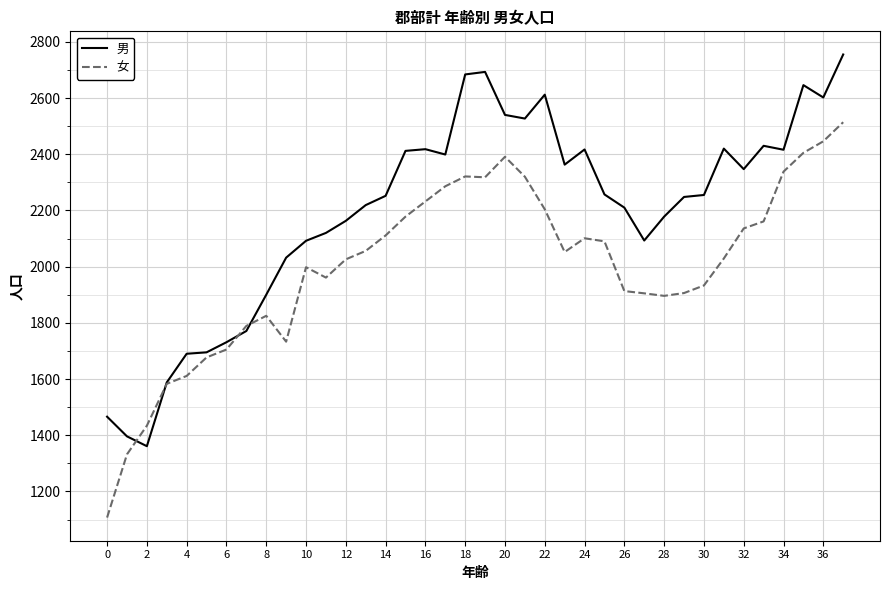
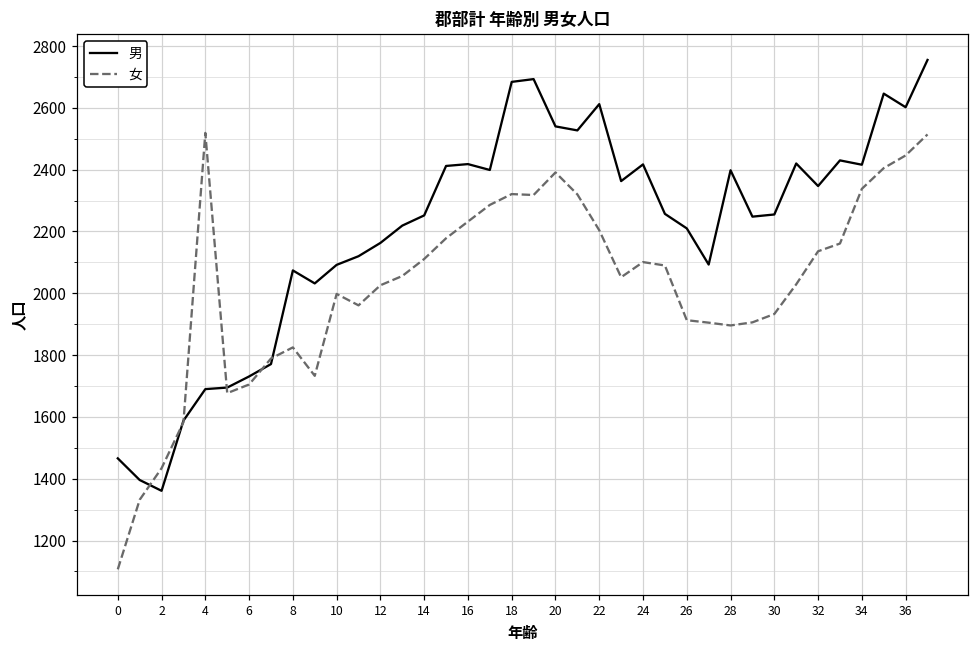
女, 4: 1610 -> 2520
男, 8: 1900 -> 2070
男, 28: 2180 -> 2400
